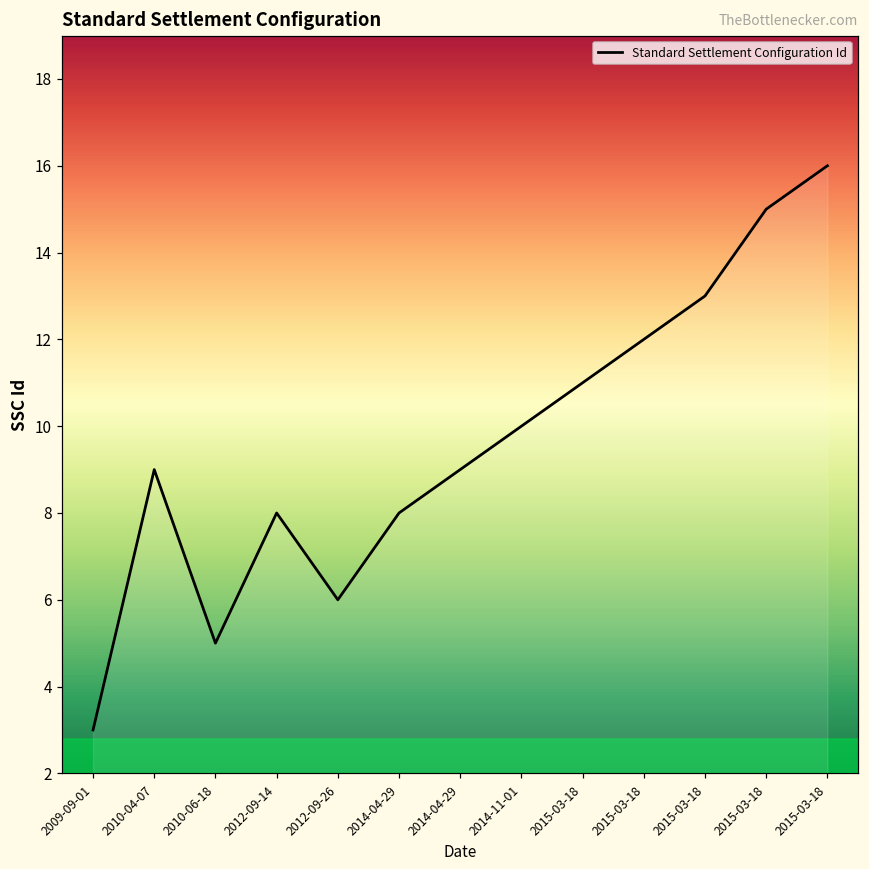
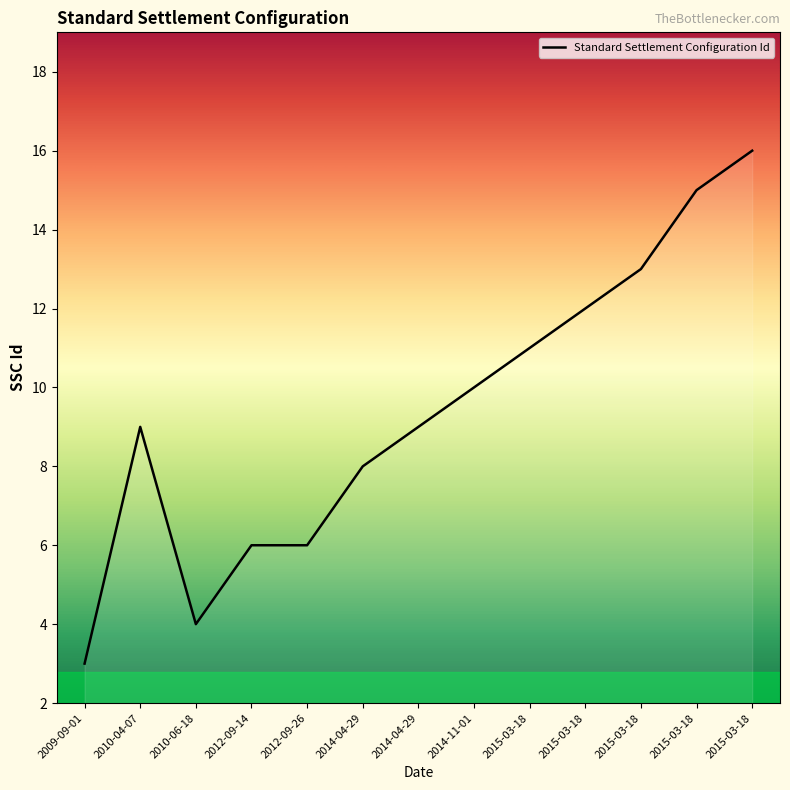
2010-06-18: 5 -> 4
2012-09-14: 8 -> 6
